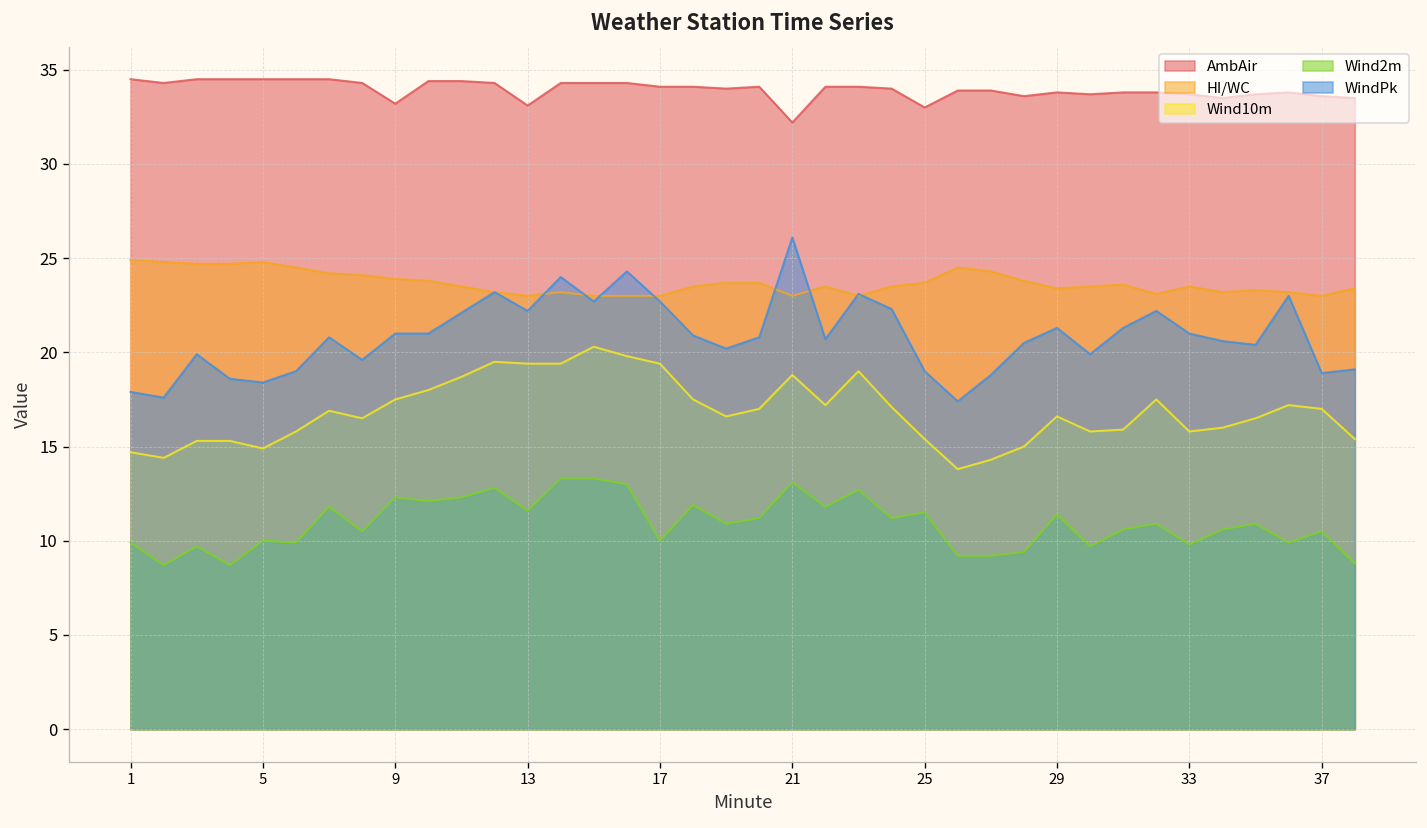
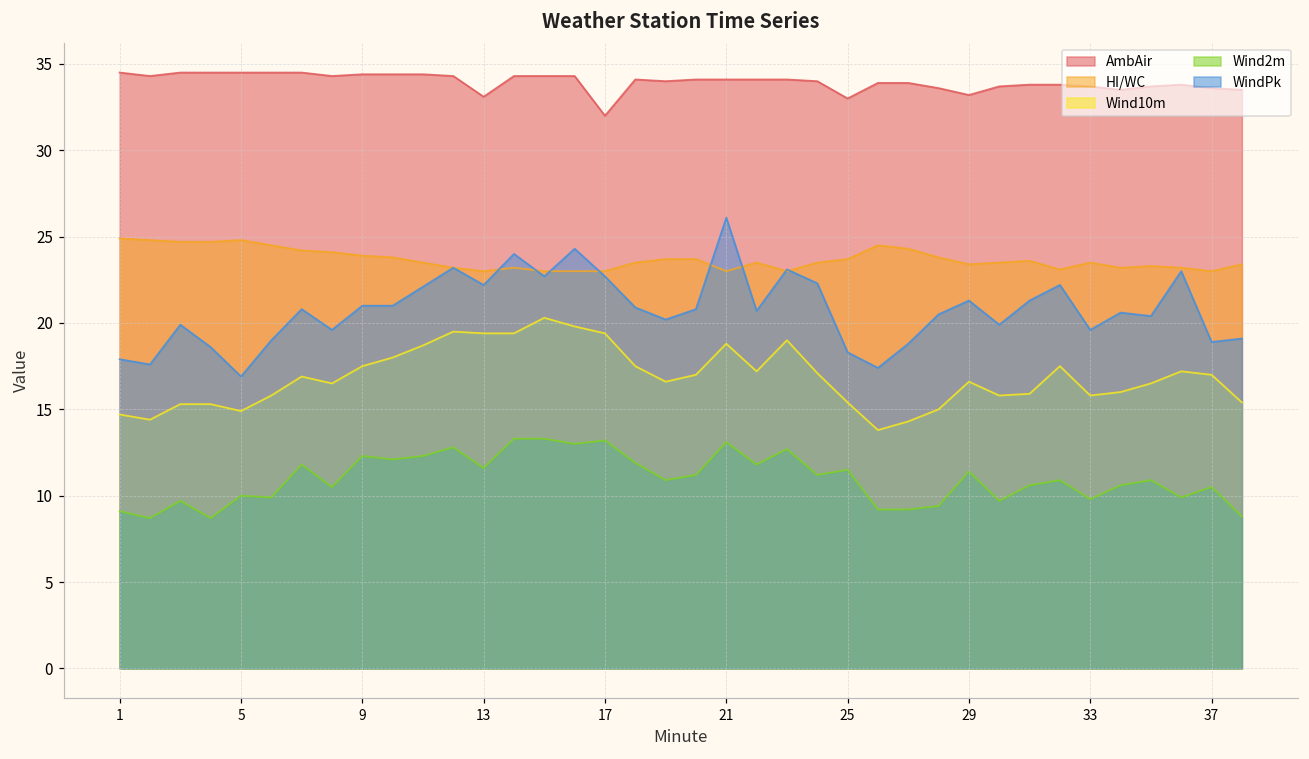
Wind2m, 1: 9.9 -> 9.1
WindPk, 5: 18.4 -> 16.9
AmbAir, 9: 33.2 -> 34.4
AmbAir, 17: 34.1 -> 32.0
Wind2m, 17: 10.0 -> 13.2
AmbAir, 21: 32.2 -> 34.1
WindPk, 25: 19.0 -> 18.3
AmbAir, 29: 33.8 -> 33.2
WindPk, 33: 21.0 -> 19.6
